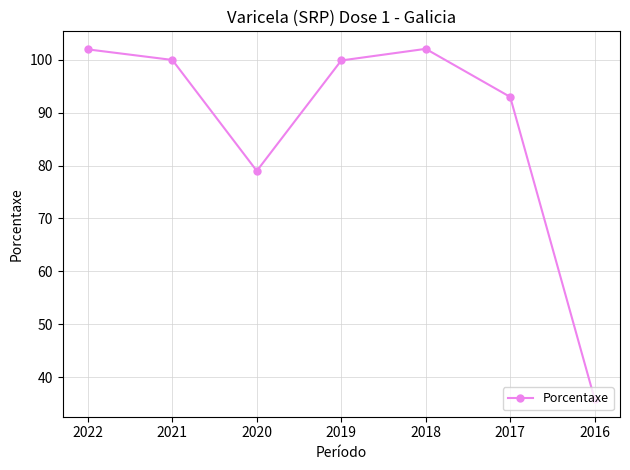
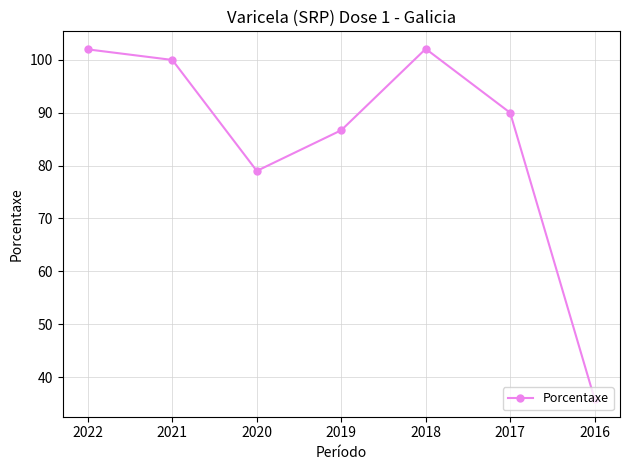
2019: 100 -> 87
2017: 93 -> 90
